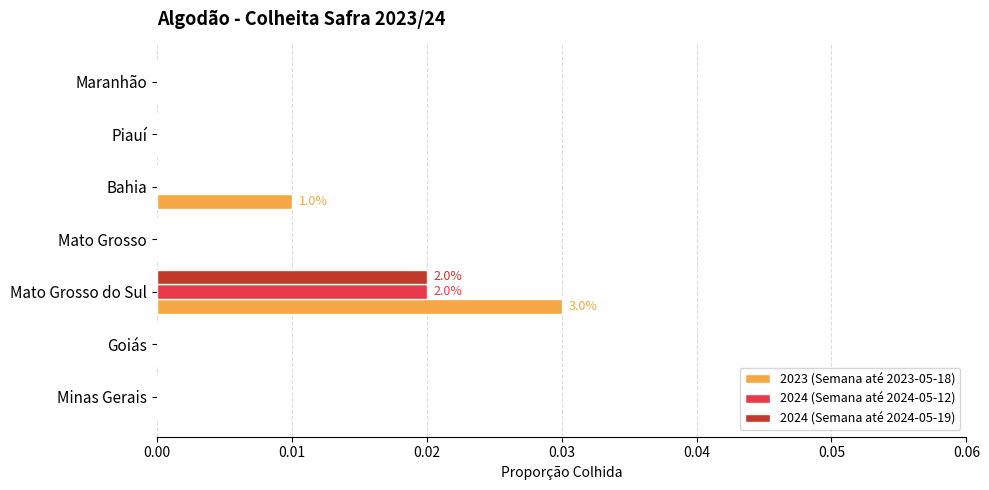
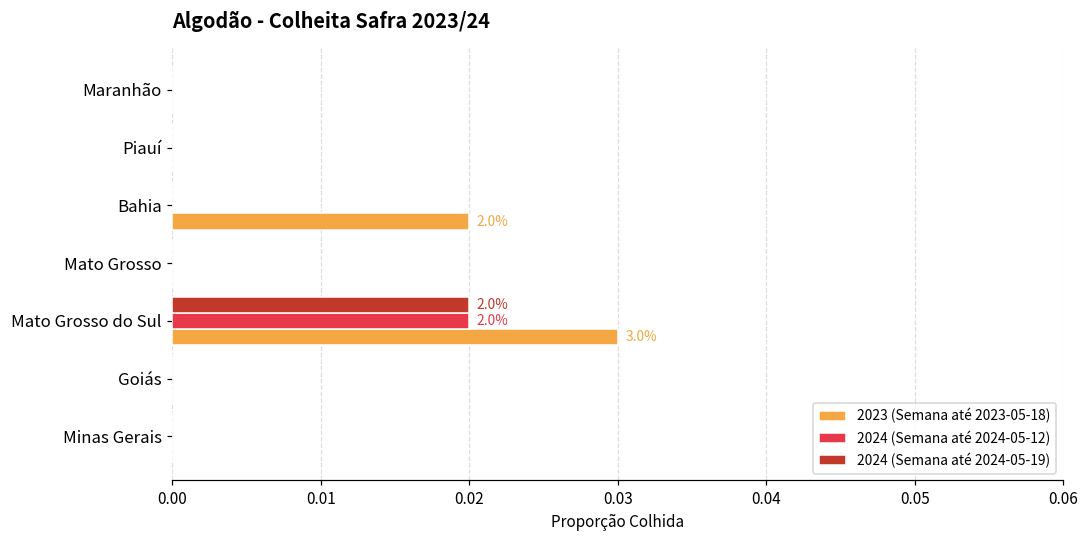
2023 (Semana até 2023-05-18), Bahia: 1.0% -> 2.0%
